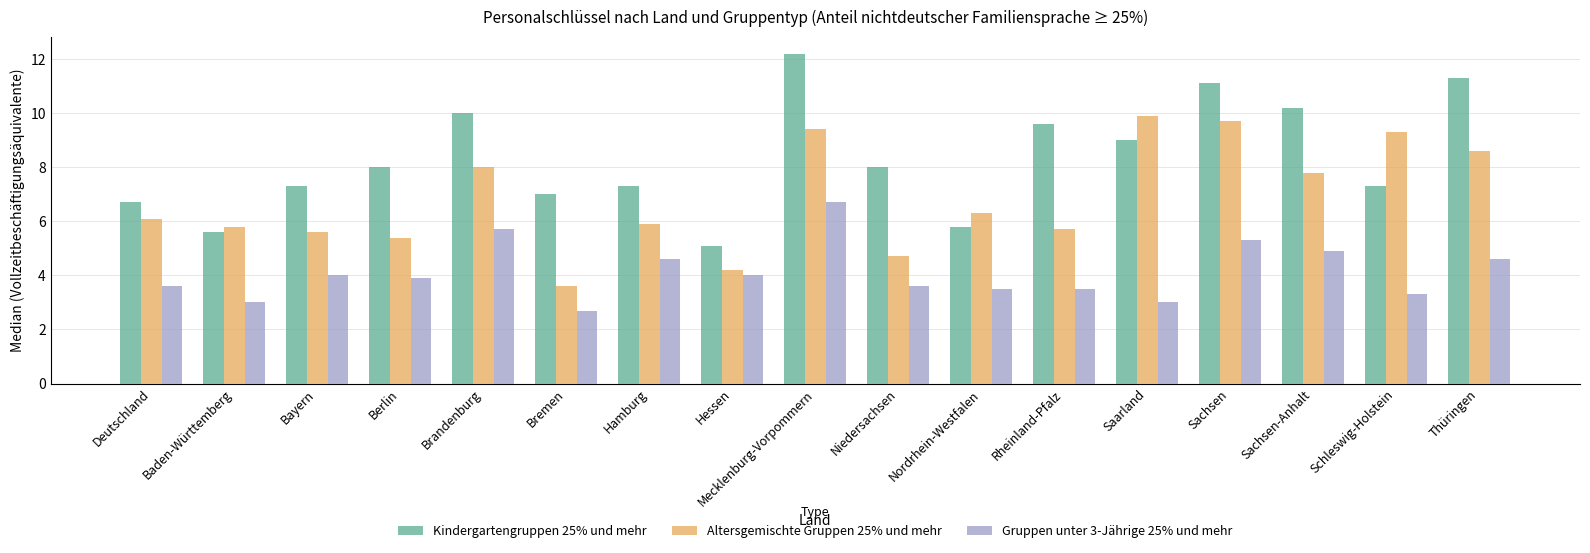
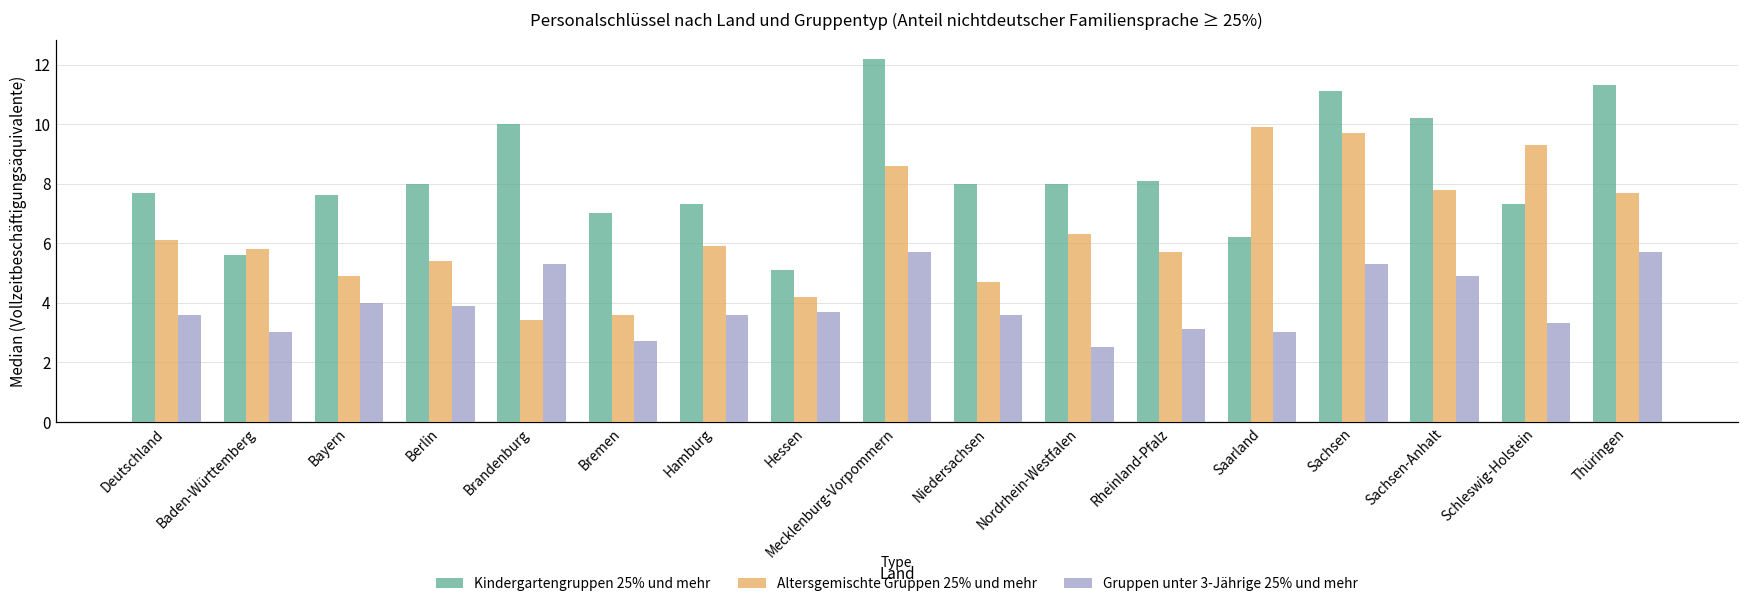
Kindergartengruppen 25% und mehr, Deutschland: 6.7 -> 7.7
Kindergartengruppen 25% und mehr, Bayern: 7.3 -> 7.6
Altersgemischte Gruppen 25% und mehr, Bayern: 5.6 -> 4.9
Altersgemischte Gruppen 25% und mehr, Brandenburg: 8.0 -> 3.4
Gruppen unter 3-Jährige 25% und mehr, Brandenburg: 5.7 -> 5.3
Gruppen unter 3-Jährige 25% und mehr, Hamburg: 4.6 -> 3.6
Gruppen unter 3-Jährige 25% und mehr, Hessen: 4.0 -> 3.7
Altersgemischte Gruppen 25% und mehr, Mecklenburg-Vorpommern: 9.4 -> 8.6
Gruppen unter 3-Jährige 25% und mehr, Mecklenburg-Vorpommern: 6.7 -> 5.7
Kindergartengruppen 25% und mehr, Nordrhein-Westfalen: 5.8 -> 8.0
Gruppen unter 3-Jährige 25% und mehr, Nordrhein-Westfalen: 3.5 -> 2.5
Kindergartengruppen 25% und mehr, Rheinland-Pfalz: 9.6 -> 8.1
Gruppen unter 3-Jährige 25% und mehr, Rheinland-Pfalz: 3.5 -> 3.1
Kindergartengruppen 25% und mehr, Saarland: 9.0 -> 6.2
Altersgemischte Gruppen 25% und mehr, Thüringen: 8.6 -> 7.7
Gruppen unter 3-Jährige 25% und mehr, Thüringen: 4.6 -> 5.7
